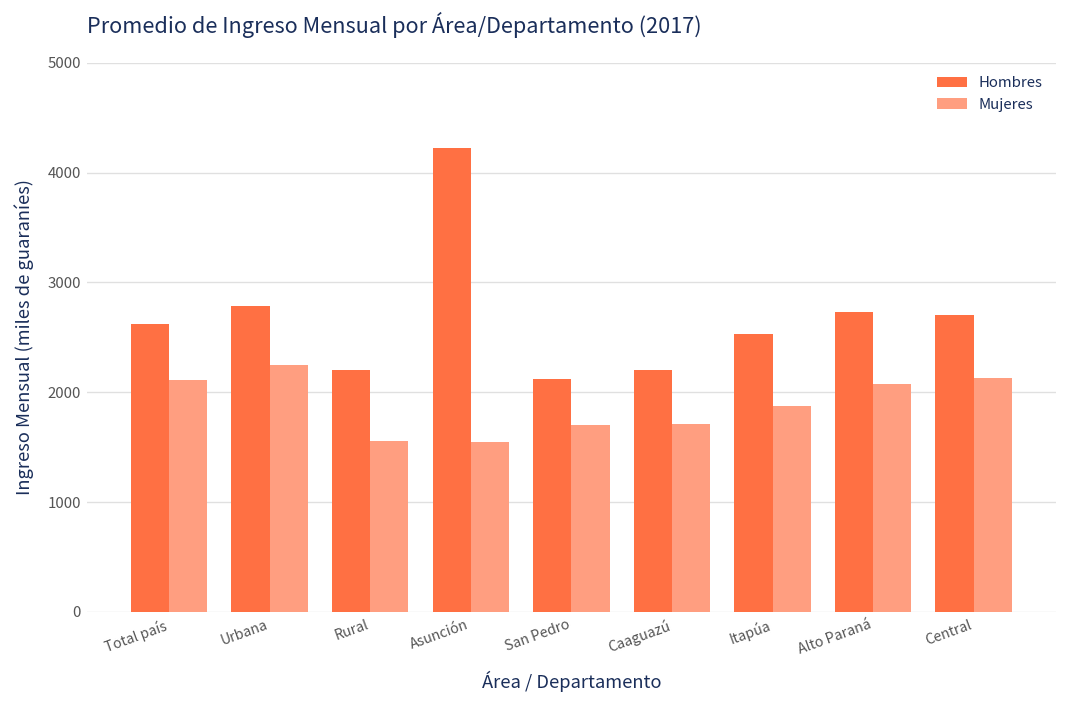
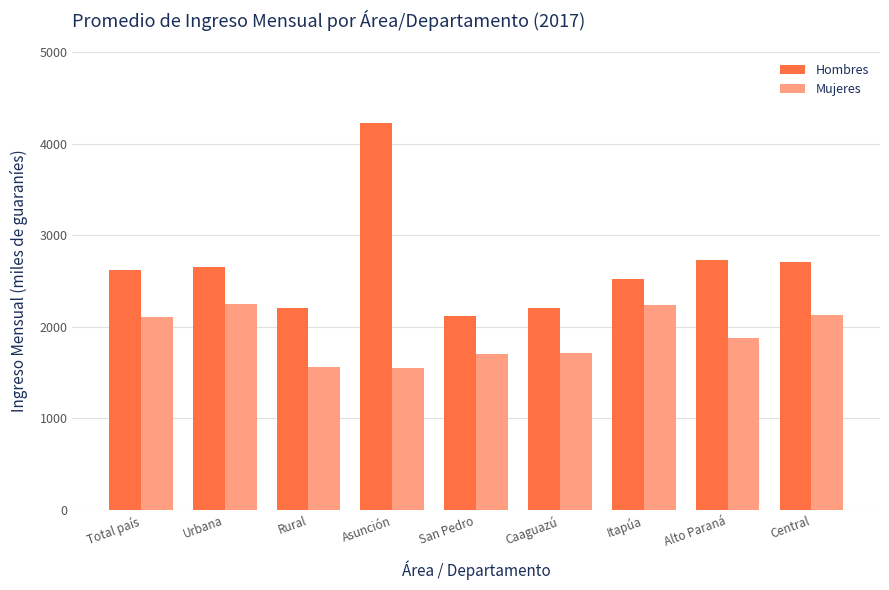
Hombres, Urbana: 2800 -> 2700
Mujeres, Itapúa: 1900 -> 2200
Mujeres, Alto Paraná: 2100 -> 1900
